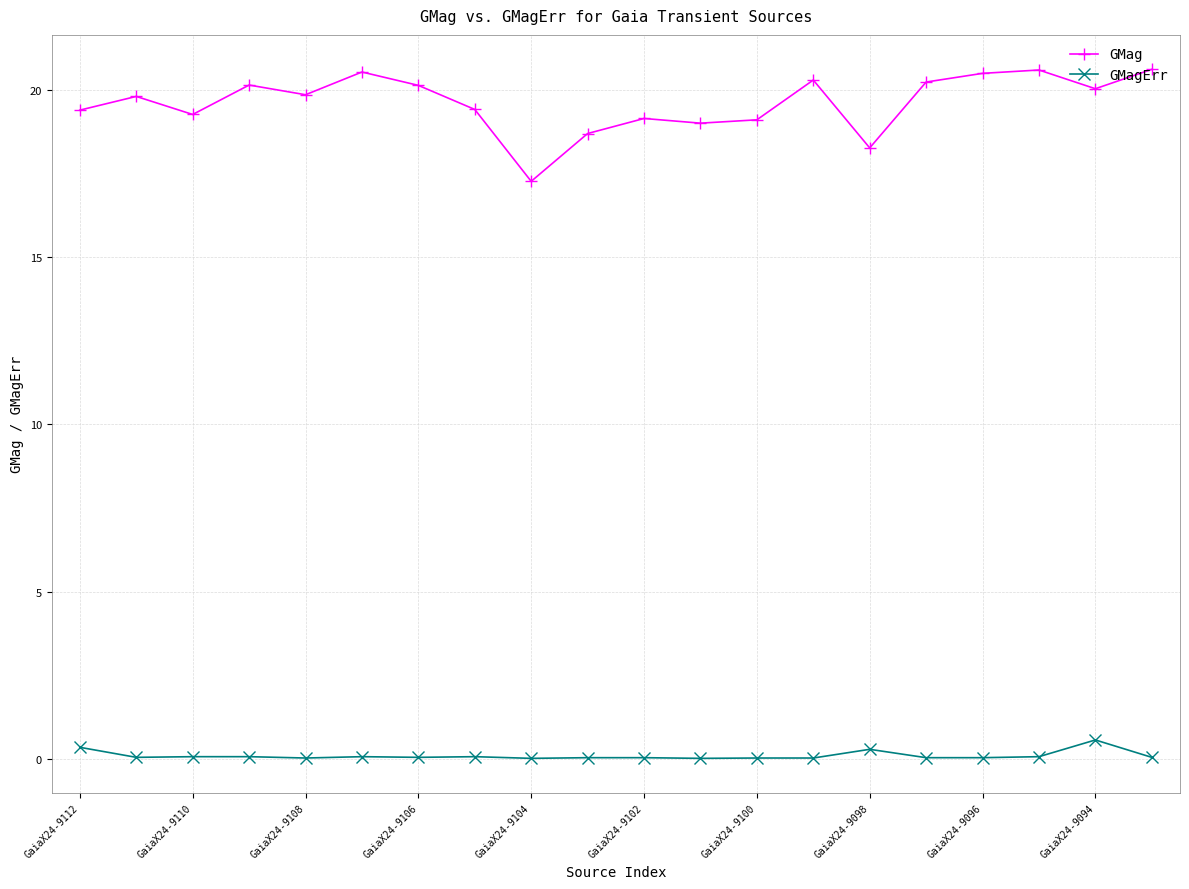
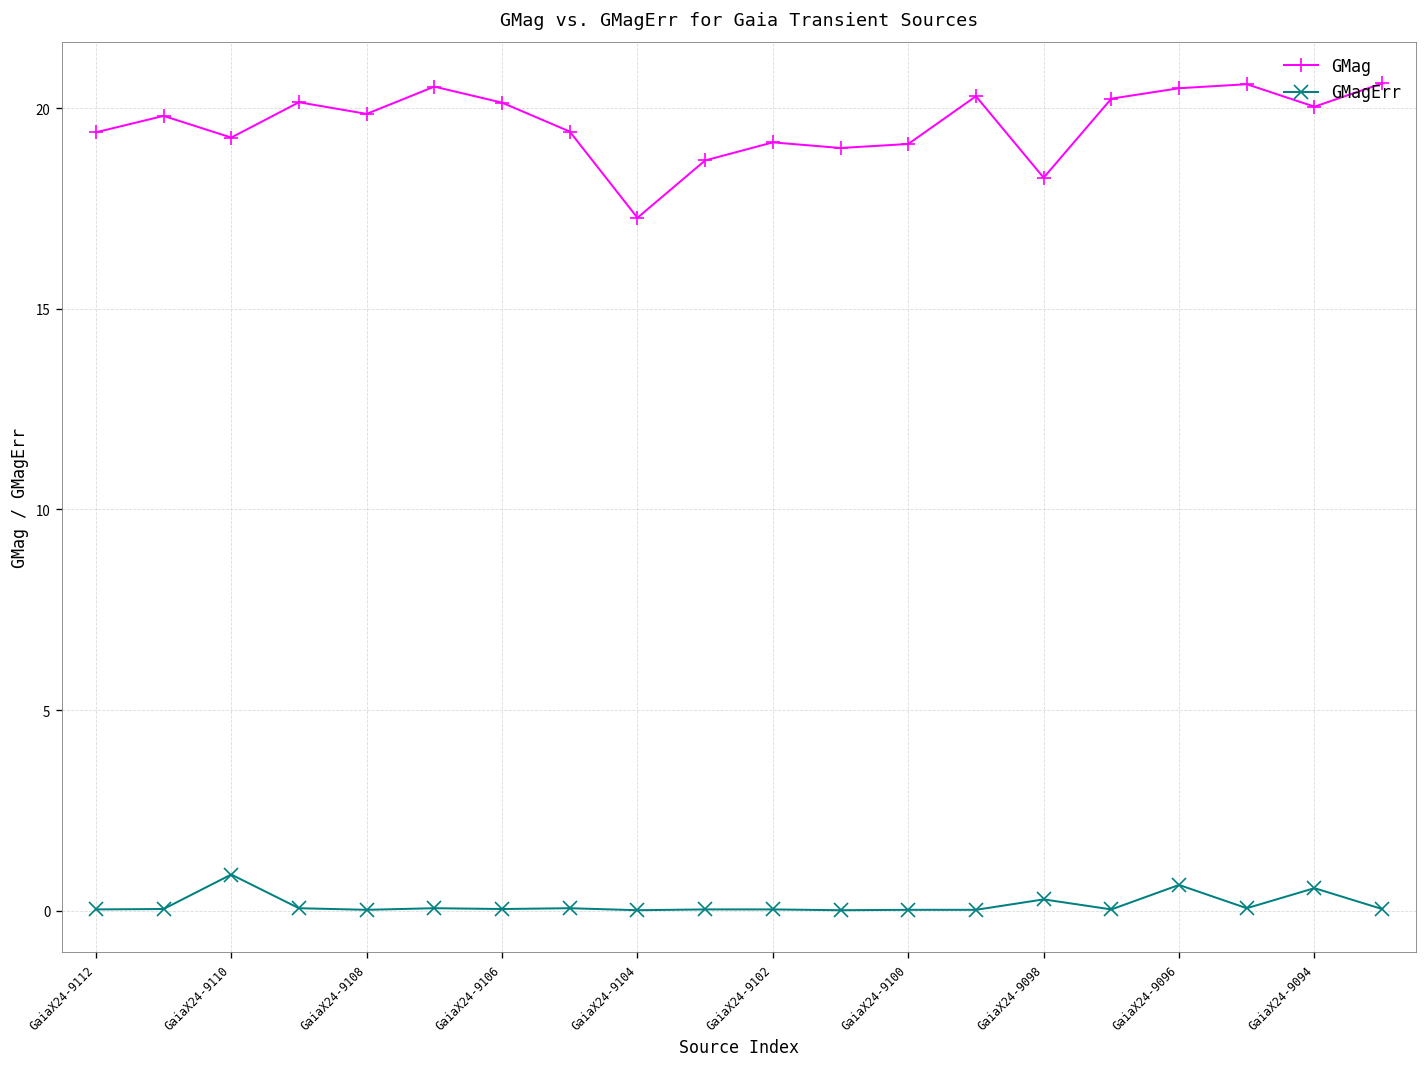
GMagErr, GaiaX24-9112: 0.3 -> 0.0
GMagErr, GaiaX24-9110: 0.1 -> 0.9
GMagErr, GaiaX24-9096: 0.0 -> 0.6
